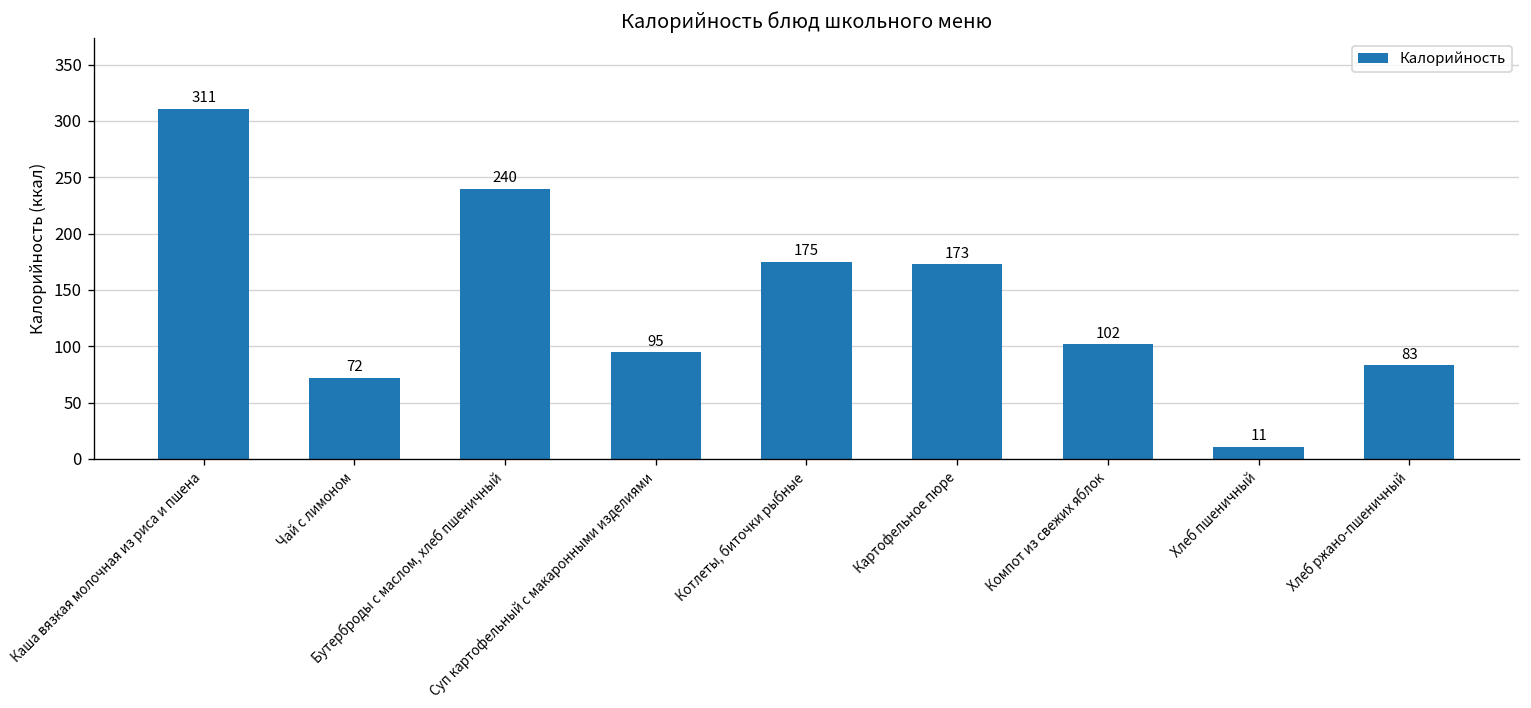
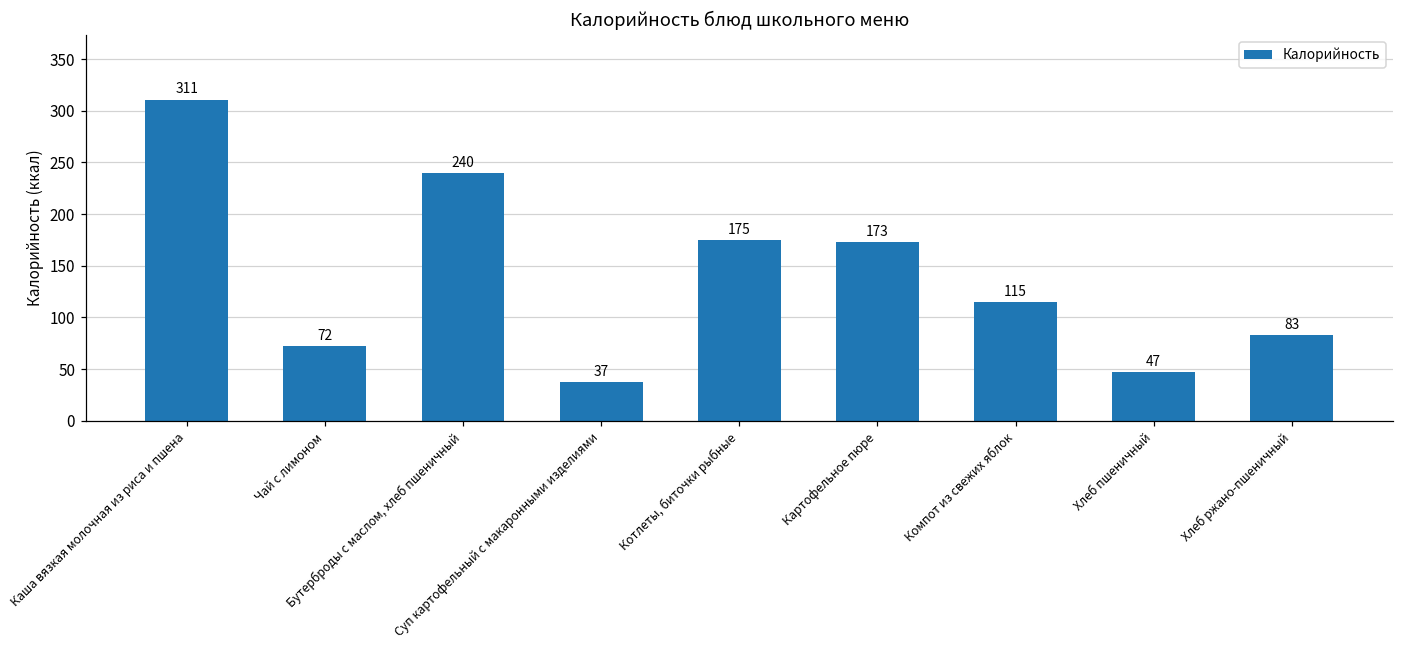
Суп картофельный с макаронными изделиями: 95 -> 37
Компот из свежих яблок: 102 -> 115
Хлеб пшеничный: 11 -> 47
